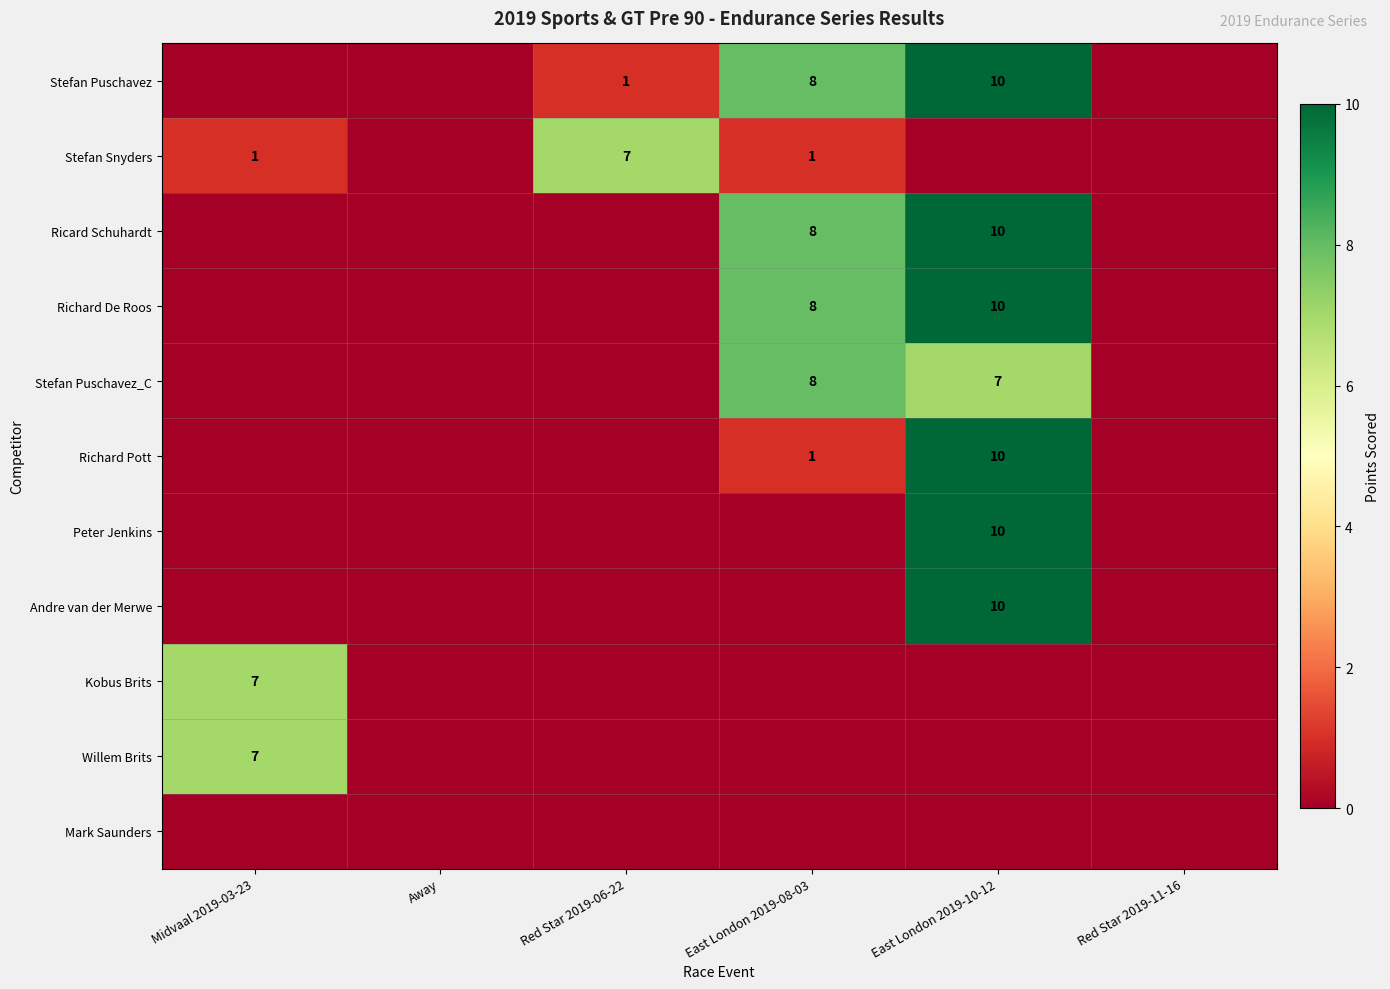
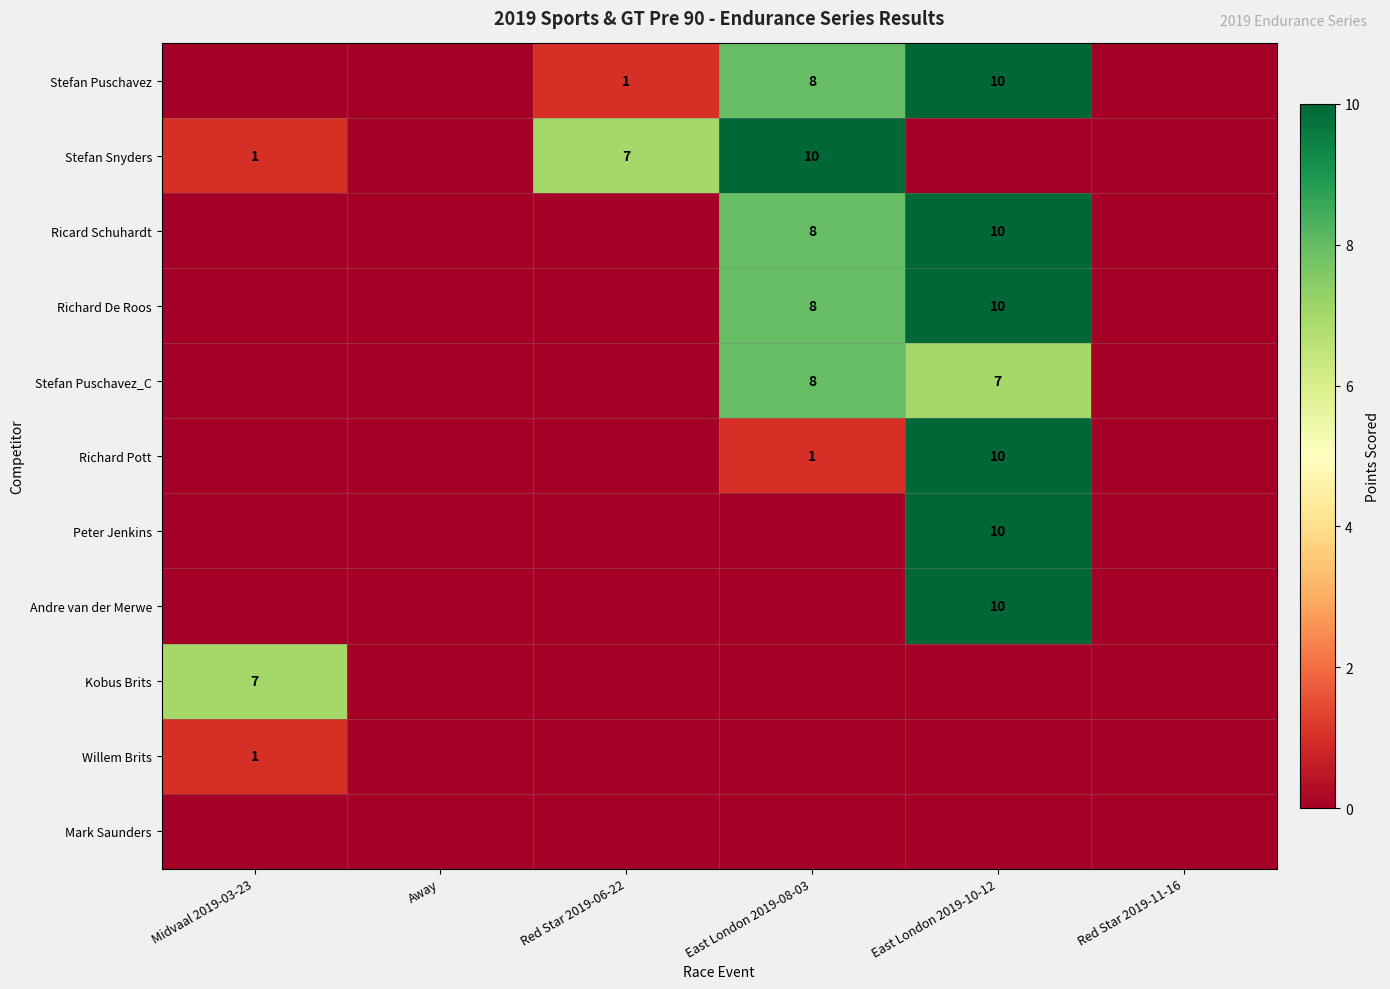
Stefan Snyders, East London 2019-08-03: 1 -> 10
Willem Brits, Midvaal 2019-03-23: 7 -> 1
